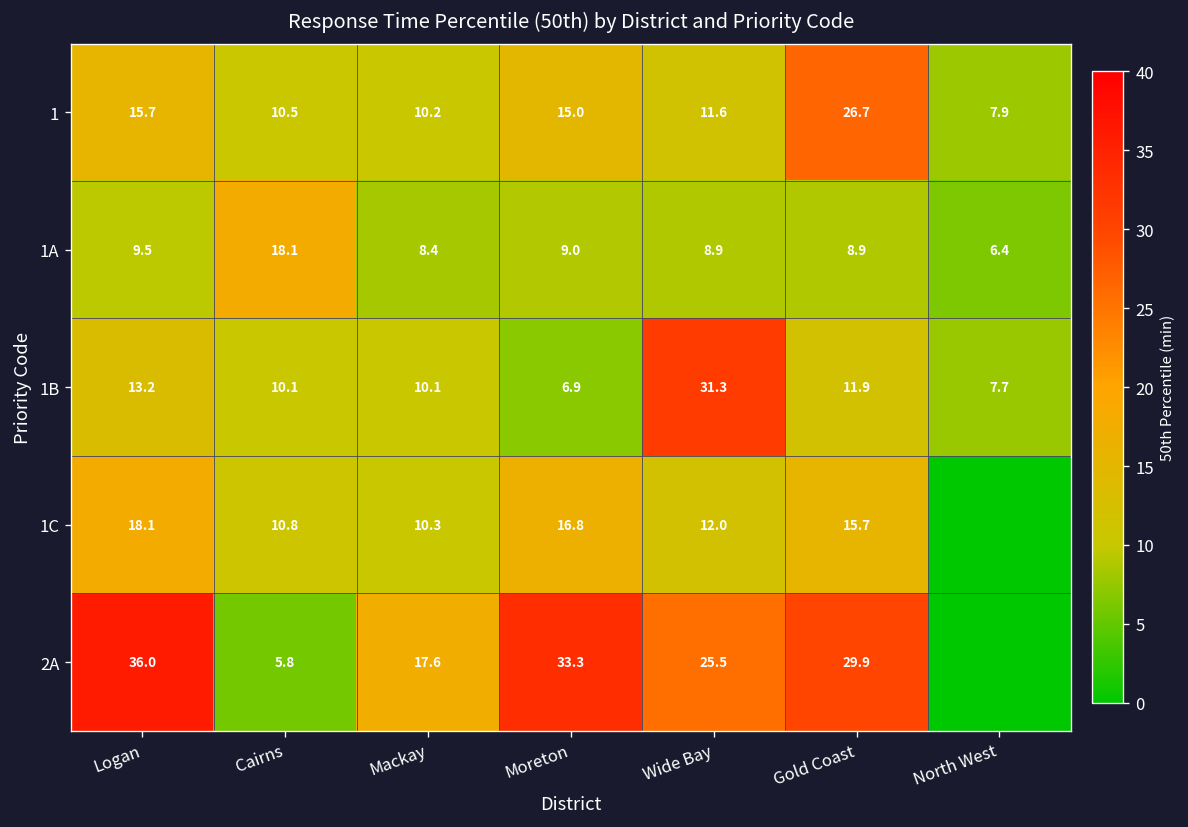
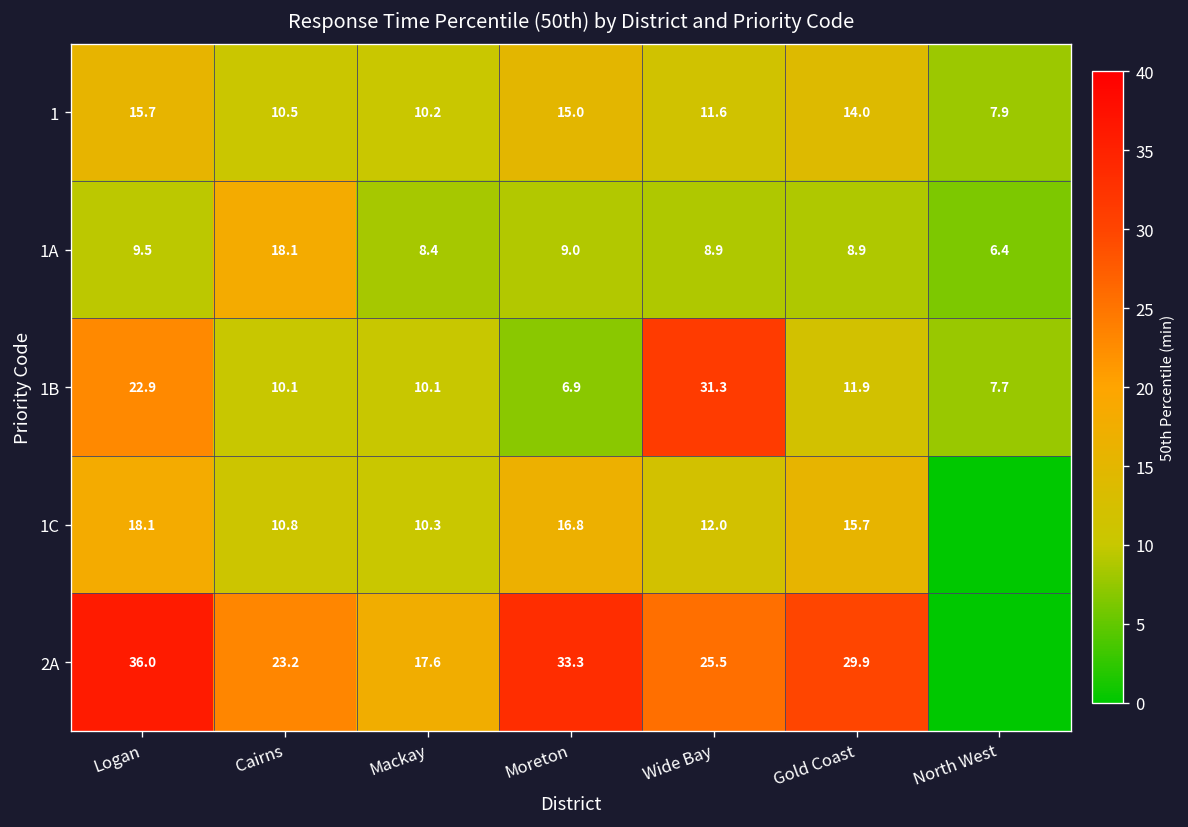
1, Gold Coast: 26.7 -> 14.0
1B, Logan: 13.2 -> 22.9
2A, Cairns: 5.8 -> 23.2
